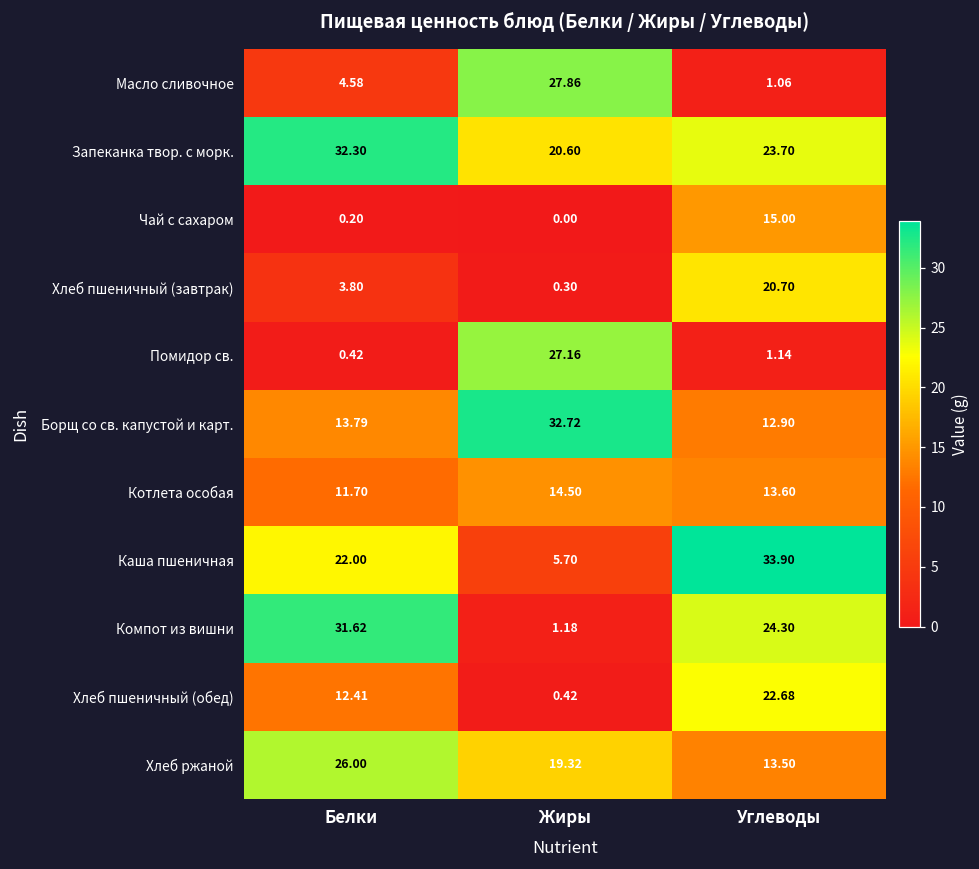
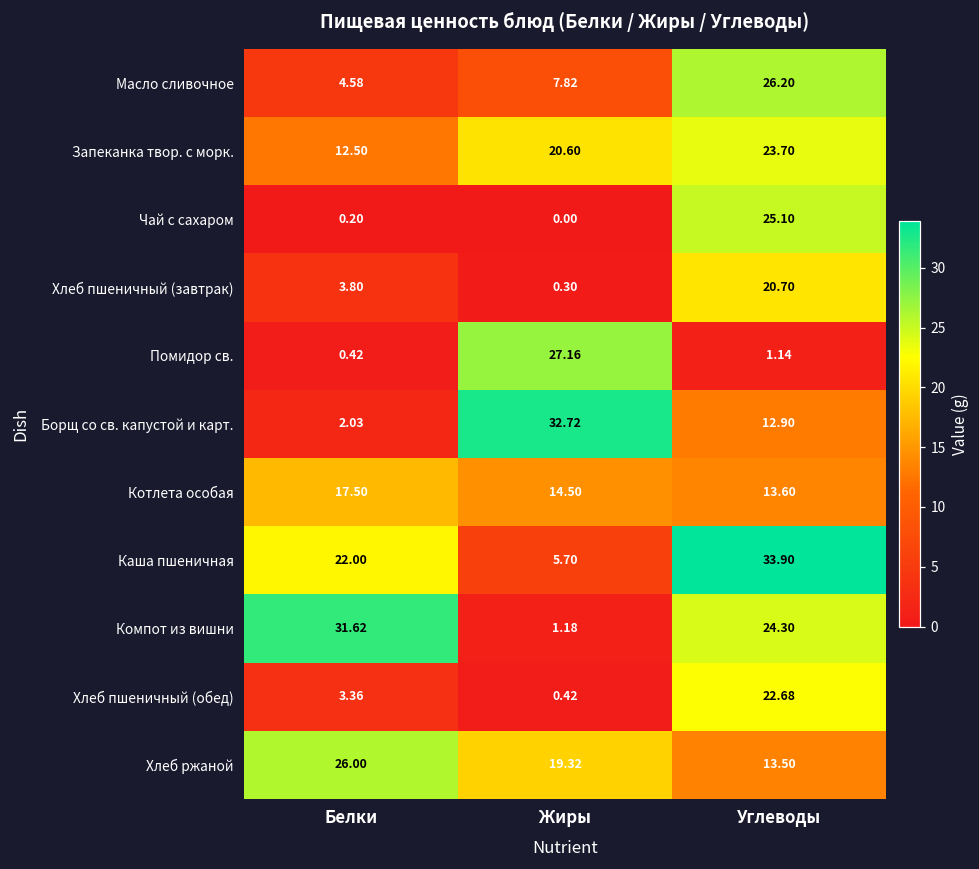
Масло сливочное, Жиры: 27.86 -> 7.82
Масло сливочное, Углеводы: 1.06 -> 26.20
Запеканка твор. с морк., Белки: 32.30 -> 12.50
Чай с сахаром, Углеводы: 15.00 -> 25.10
Борщ со св. капустой и карт., Белки: 13.79 -> 2.03
Котлета особая, Белки: 11.70 -> 17.50
Хлеб пшеничный (обед), Белки: 12.41 -> 3.36
